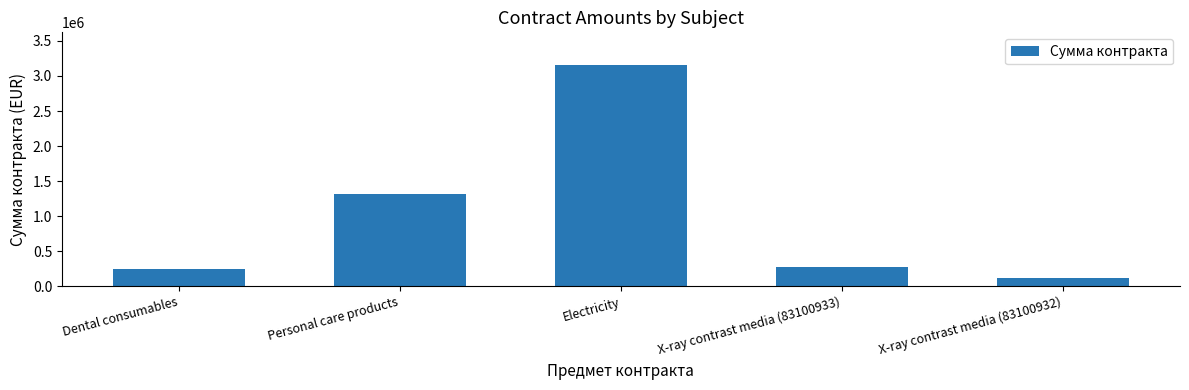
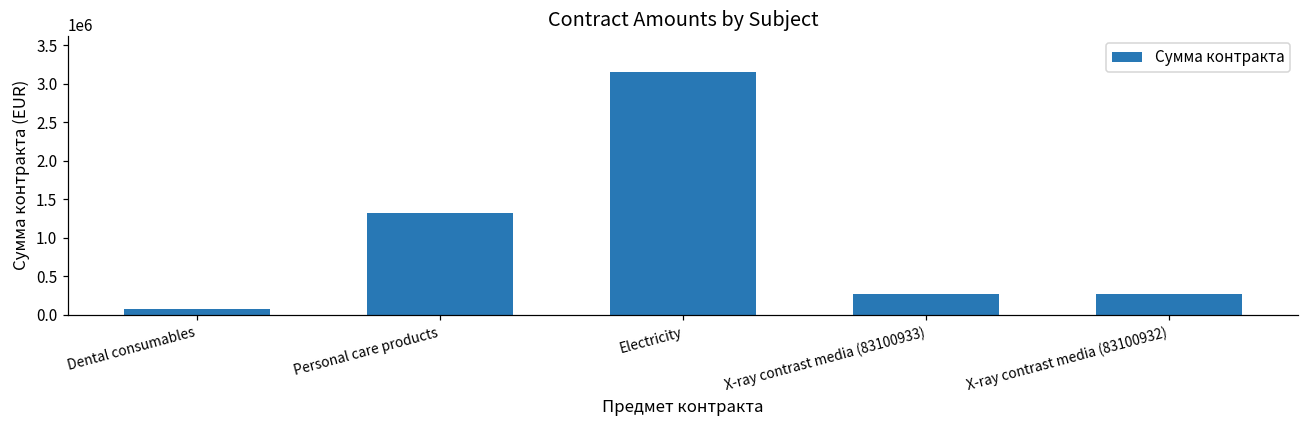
Dental consumables: 200000 -> 100000
X-ray contrast media (83100932): 100000 -> 300000
